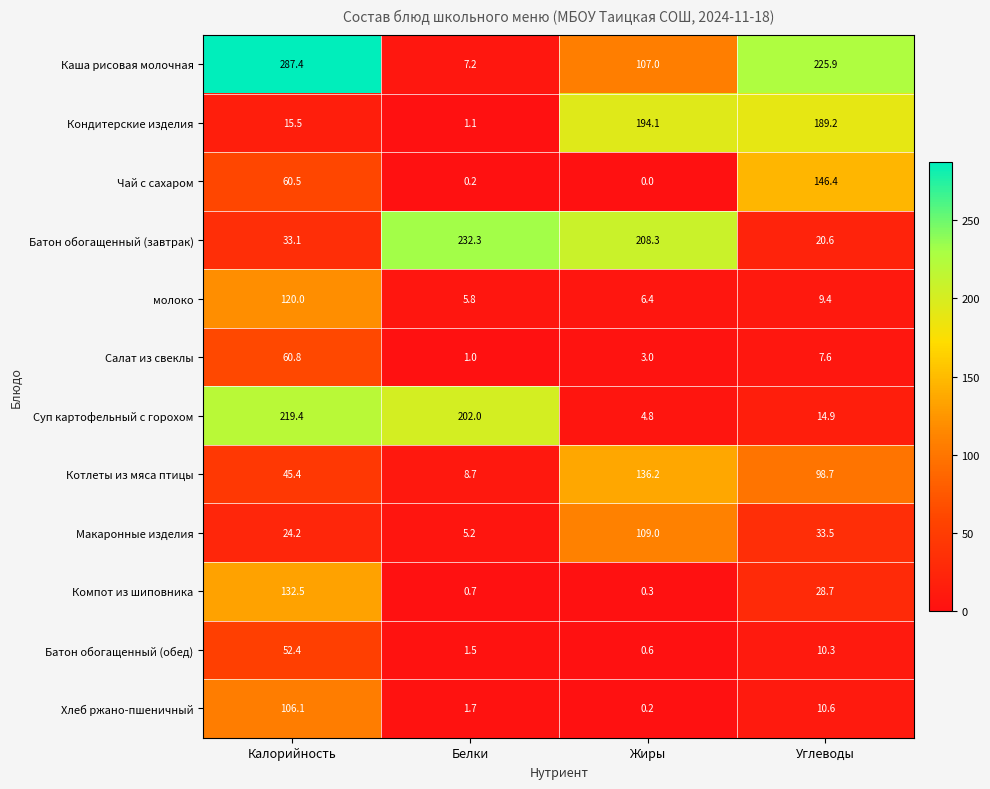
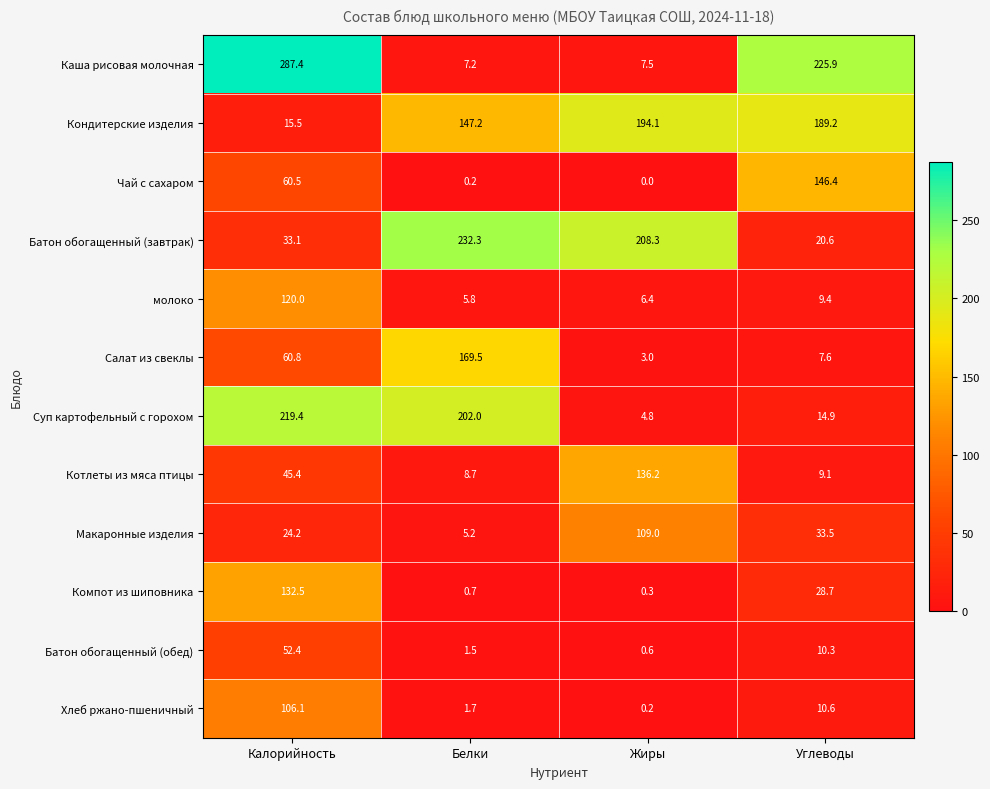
Каша рисовая молочная, Жиры: 107.0 -> 7.5
Кондитерские изделия, Белки: 1.1 -> 147.2
Салат из свеклы, Белки: 1.0 -> 169.5
Котлеты из мяса птицы, Углеводы: 98.7 -> 9.1
